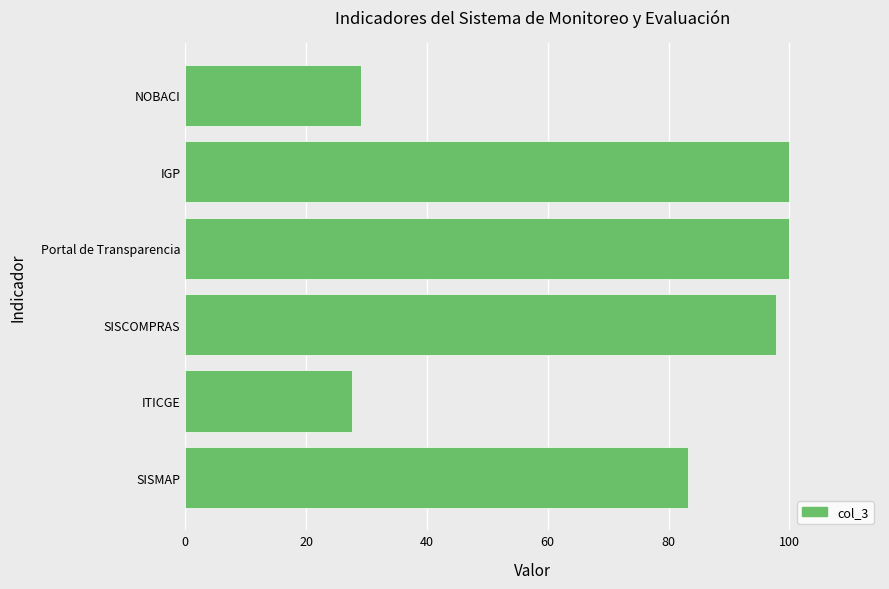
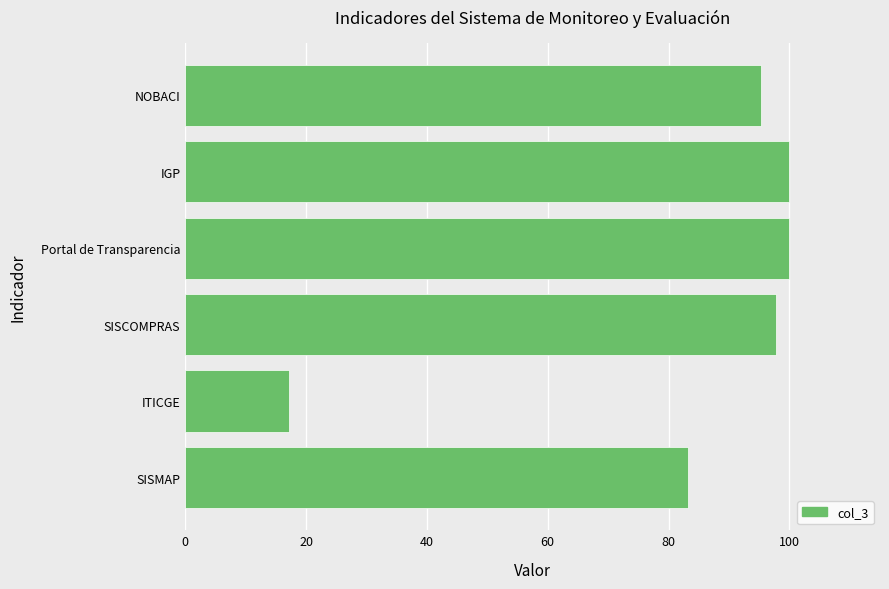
NOBACI: 29 -> 95
ITICGE: 28 -> 17
